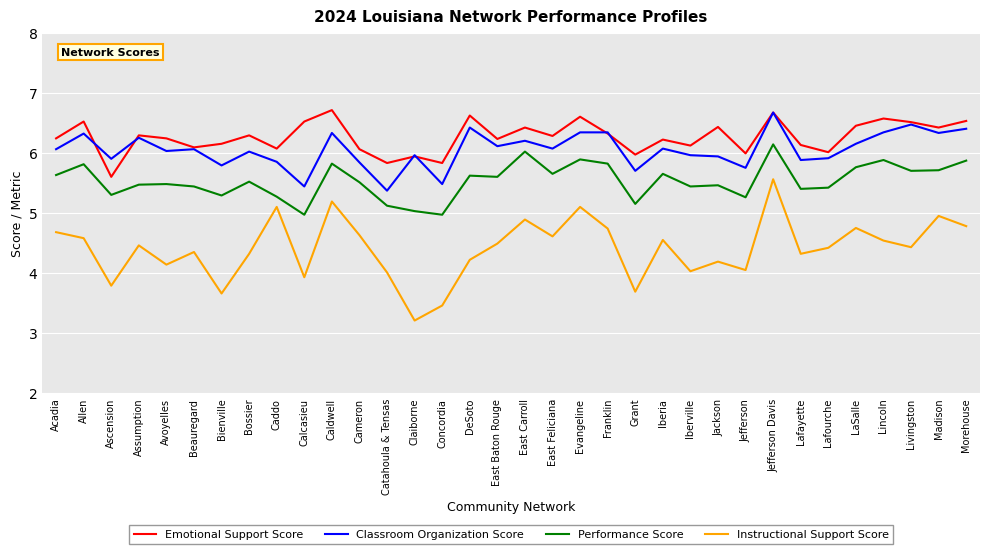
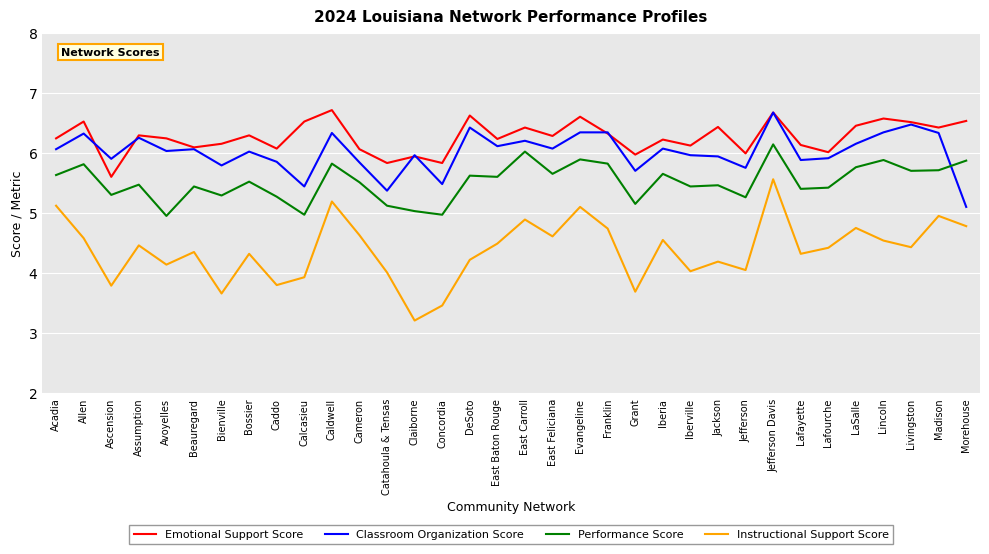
Instructional Support Score, Acadia: 4.7 -> 5.1
Performance Score, Avoyelles: 5.5 -> 5.0
Instructional Support Score, Caddo: 5.1 -> 3.8
Classroom Organization Score, Morehouse: 6.4 -> 5.1
